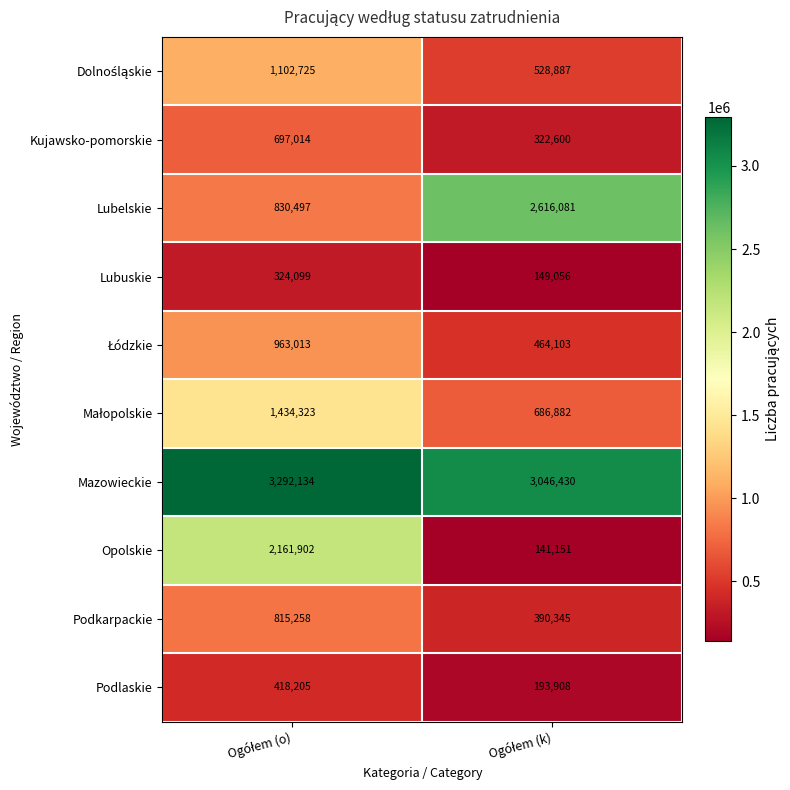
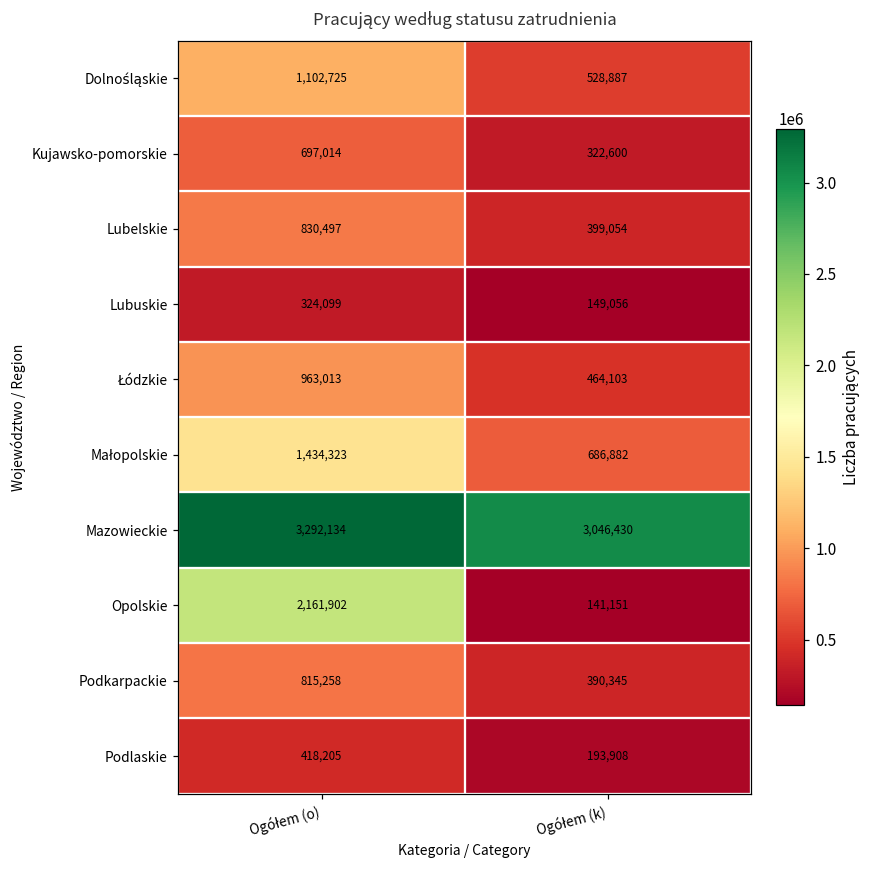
Lubelskie, Ogółem (k): 2,616,081 -> 399,054
